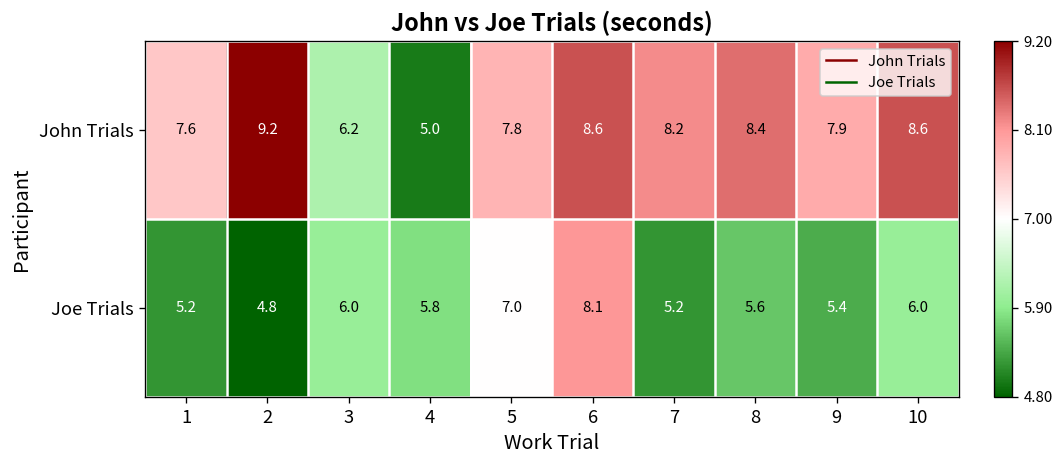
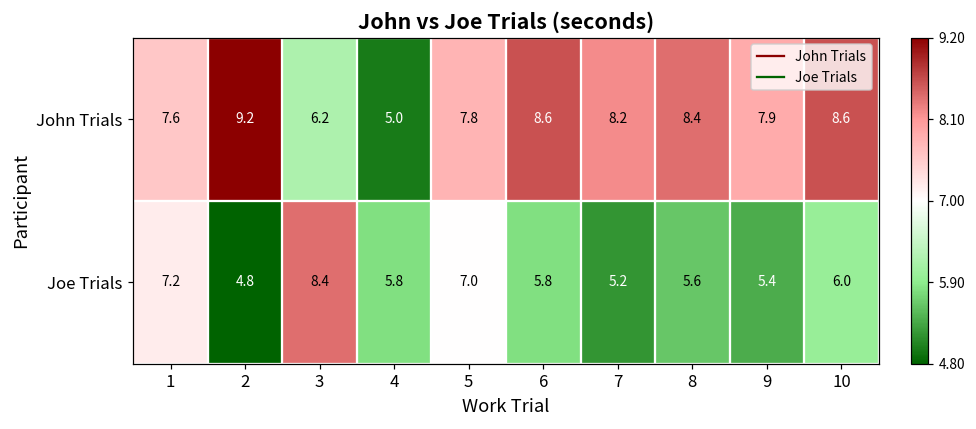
Joe Trials, 1: 5.2 -> 7.2
Joe Trials, 3: 6.0 -> 8.4
Joe Trials, 6: 8.1 -> 5.8
